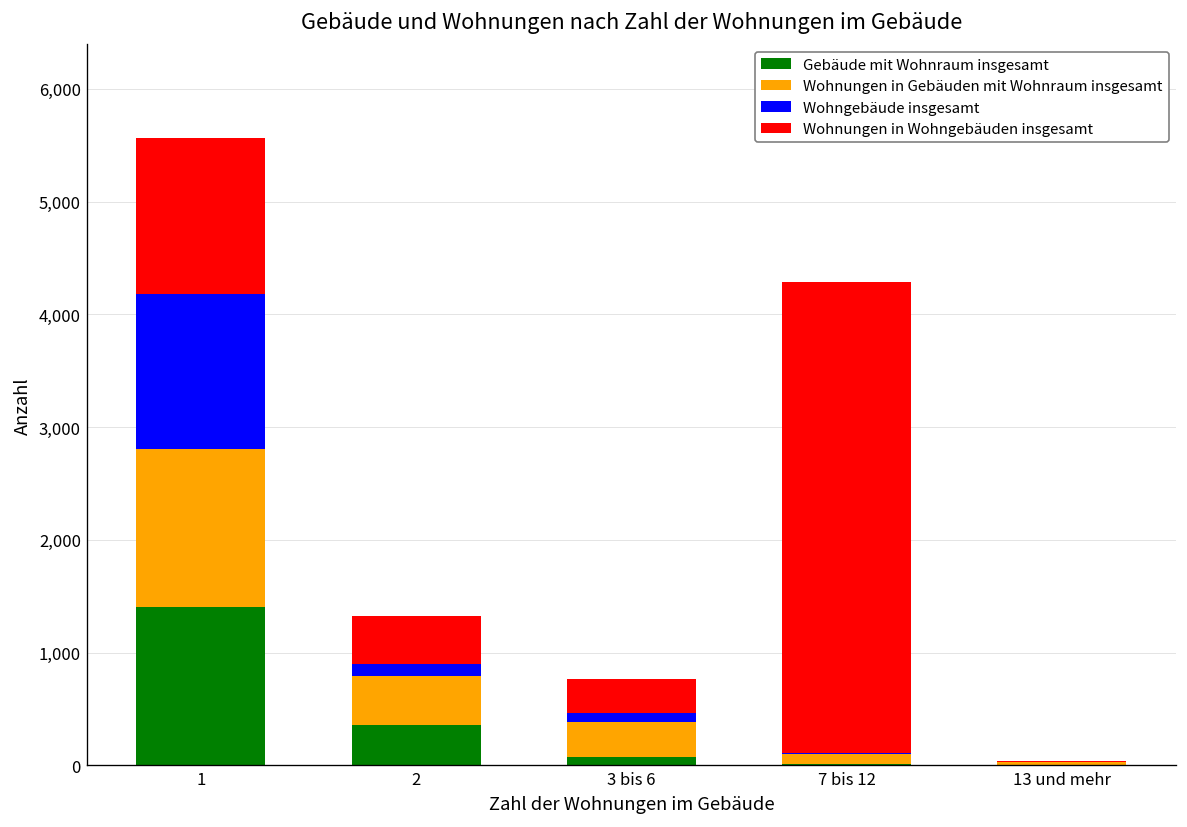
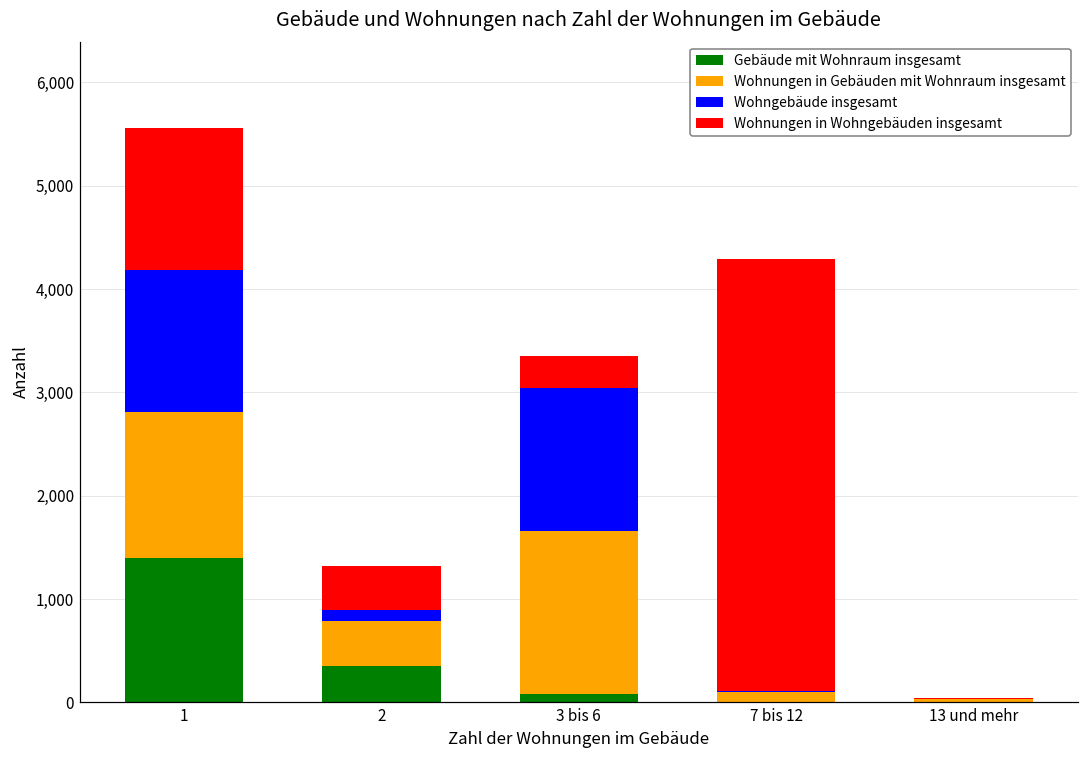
Wohnungen in Gebäuden mit Wohnraum insgesamt, 3 bis 6: 300 -> 1,600
Wohngebäude insgesamt, 3 bis 6: 100 -> 1,400
